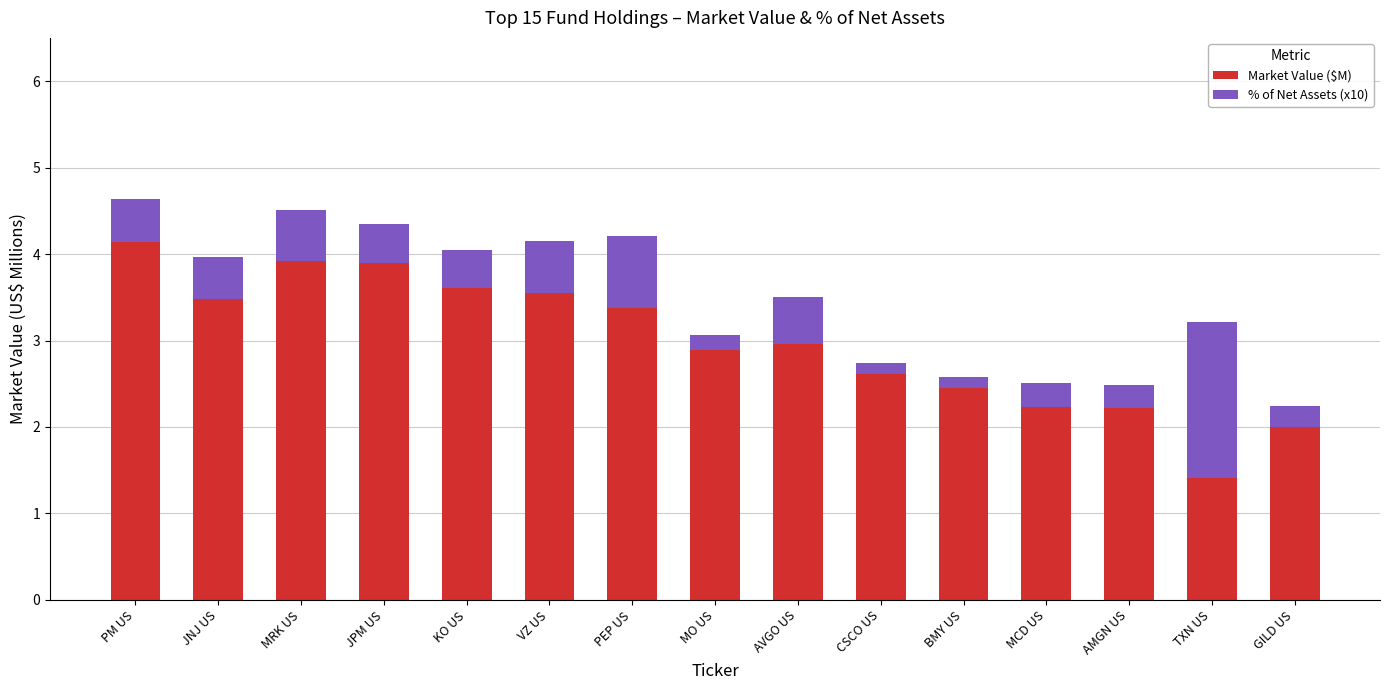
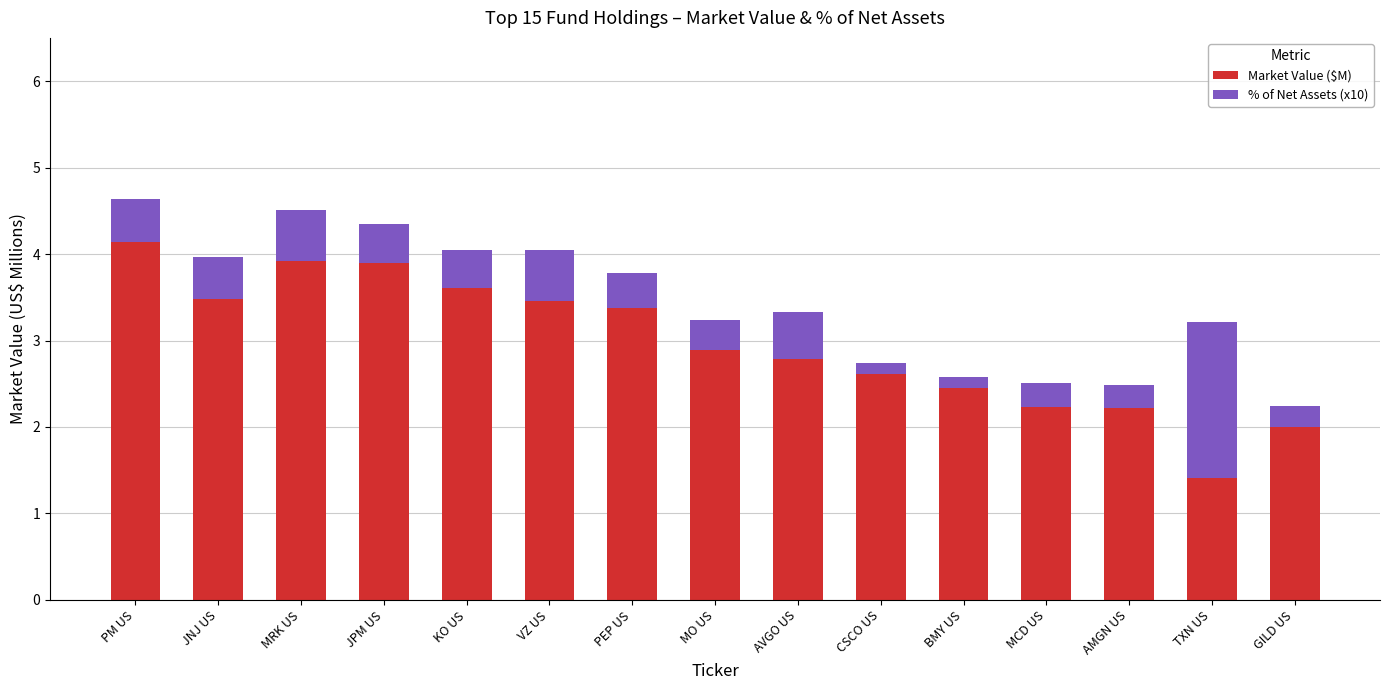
Market Value ($M), VZ US: 3.6 -> 3.5
% of Net Assets (x10), PEP US: 0.8 -> 0.4
% of Net Assets (x10), MO US: 0.2 -> 0.3
Market Value ($M), AVGO US: 3.0 -> 2.8
